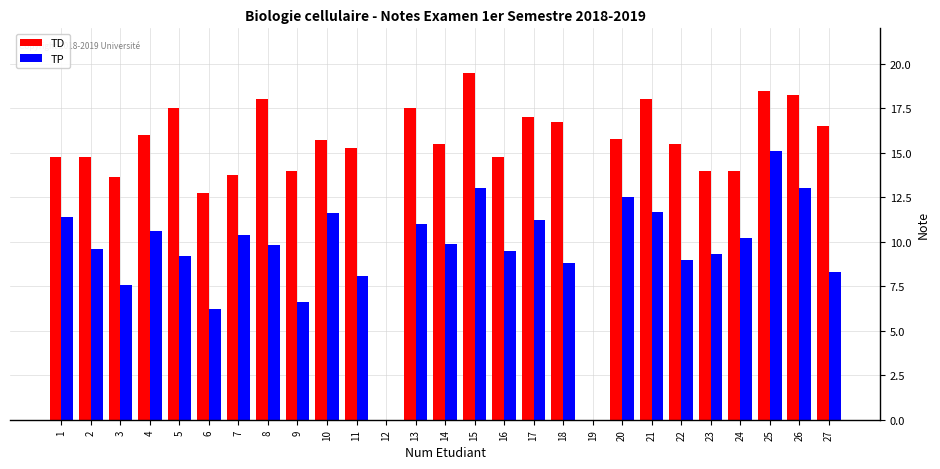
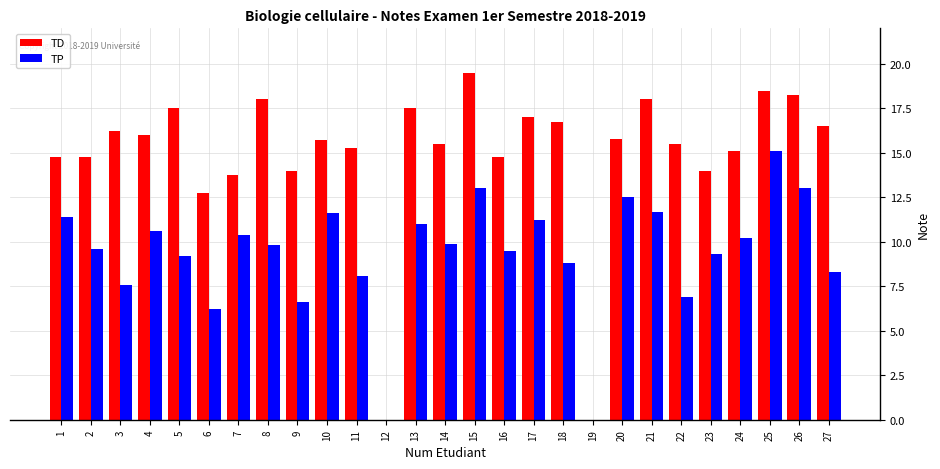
TD, 3: 13.7 -> 16.3
TP, 22: 9.0 -> 6.9
TD, 24: 14.0 -> 15.1
